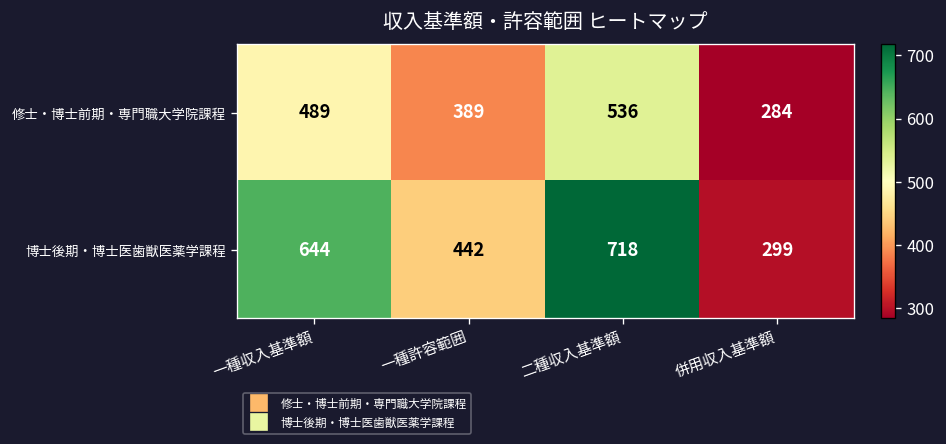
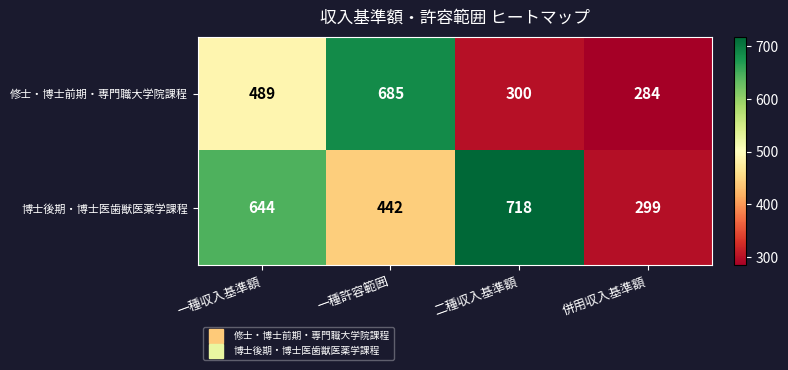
修士・博士前期・専門職大学院課程, 一種許容範囲: 389 -> 685
修士・博士前期・専門職大学院課程, 二種収入基準額: 536 -> 300
